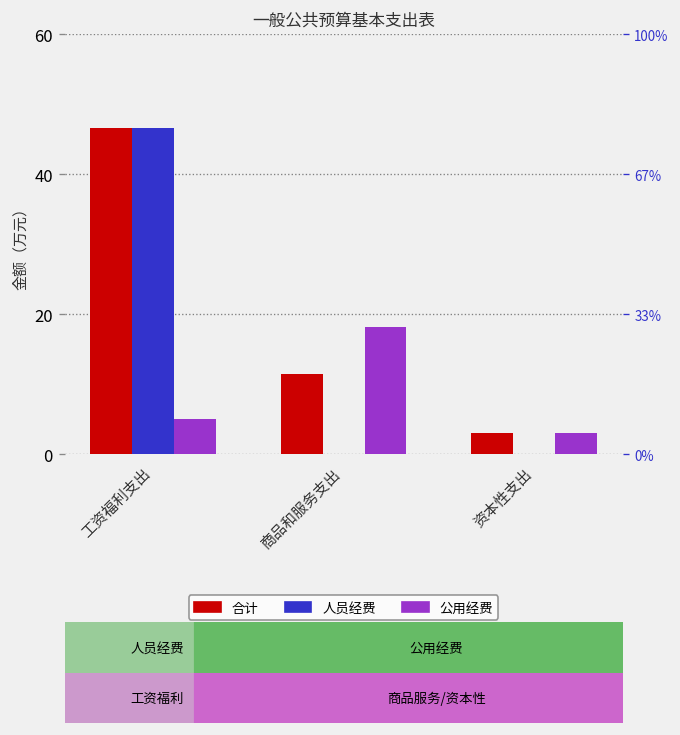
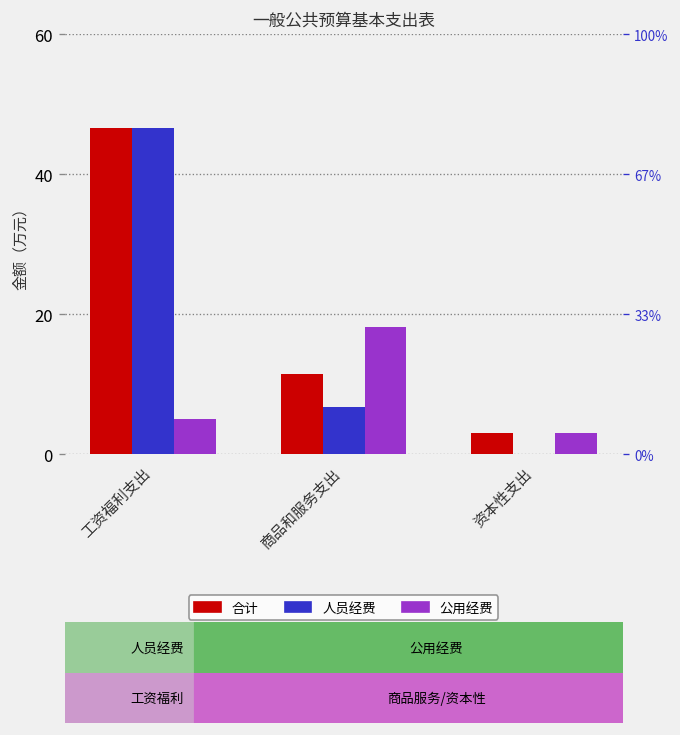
人员经费, 商品和服务支出: 0 -> 7
